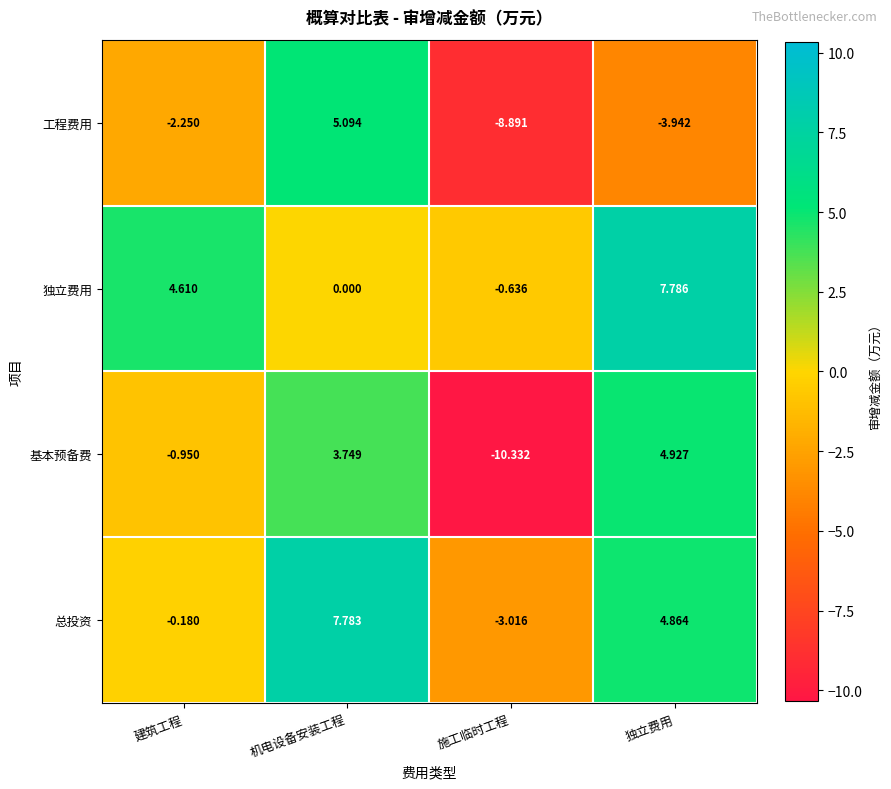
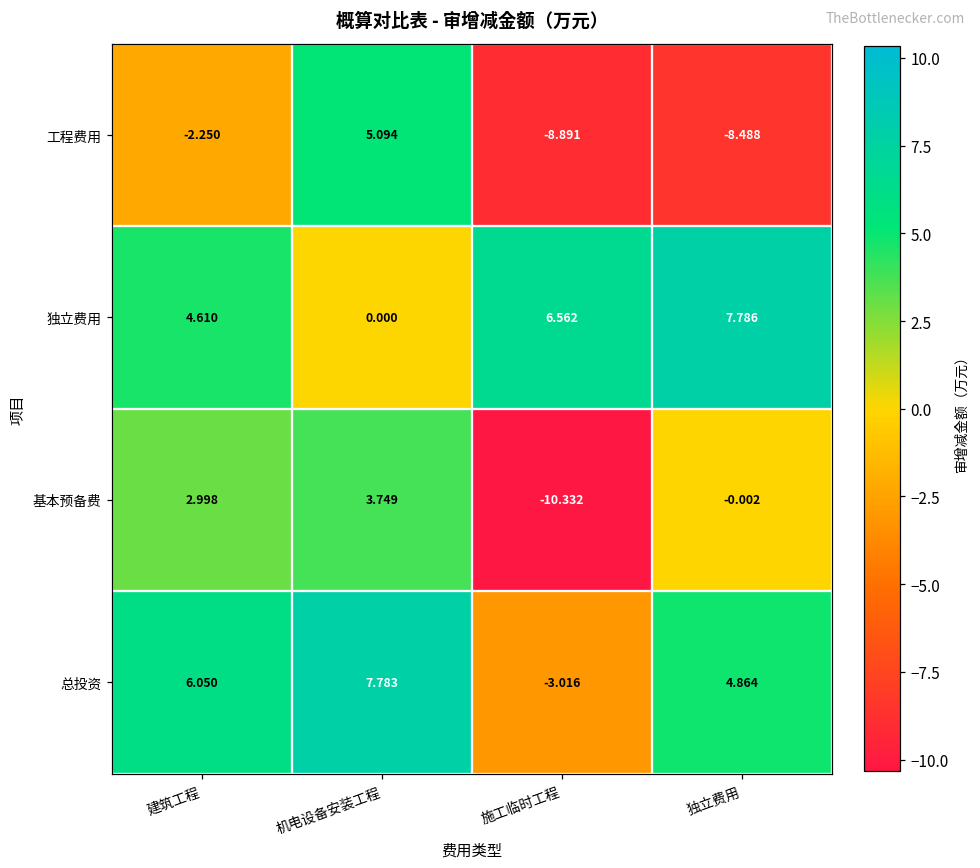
工程费用, 独立费用: -3.942 -> -8.488
独立费用, 施工临时工程: -0.636 -> 6.562
基本预备费, 建筑工程: -0.950 -> 2.998
基本预备费, 独立费用: 4.927 -> -0.002
总投资, 建筑工程: -0.180 -> 6.050
